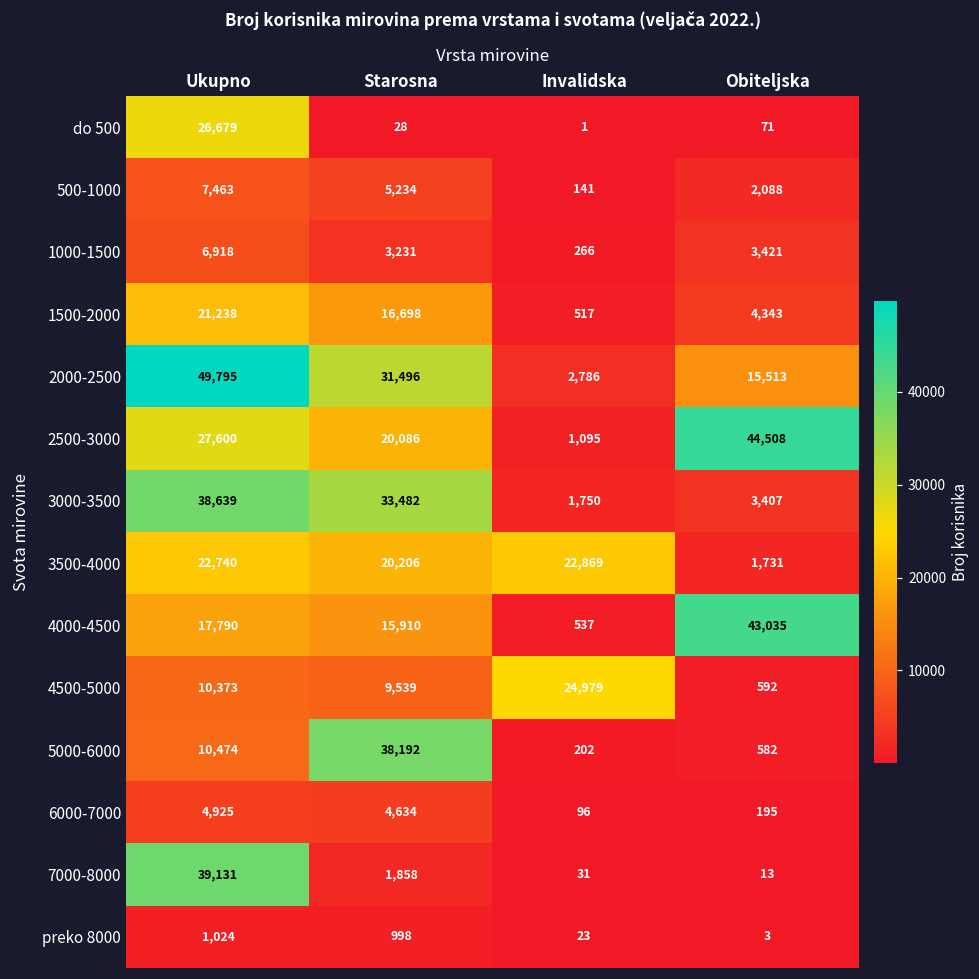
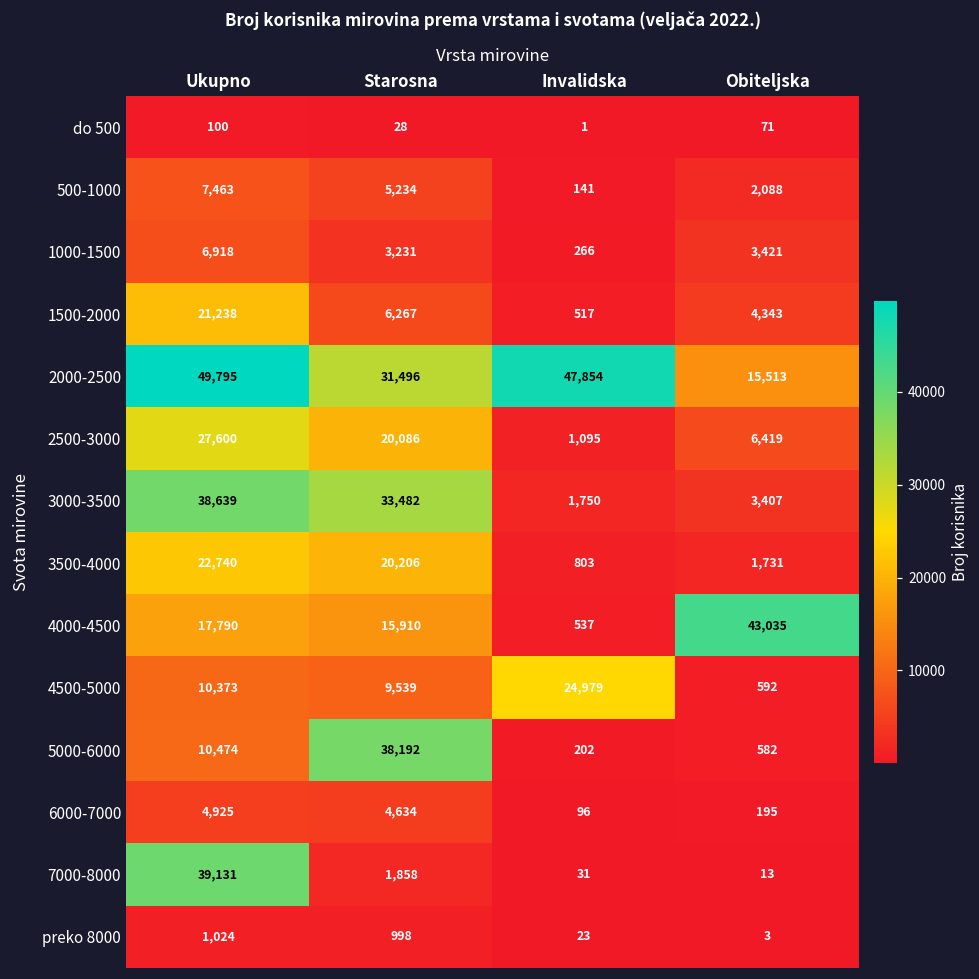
do 500, Ukupno: 26,679 -> 100
1500-2000, Starosna: 16,698 -> 6,267
2000-2500, Invalidska: 2,786 -> 47,854
2500-3000, Obiteljska: 44,508 -> 6,419
3500-4000, Invalidska: 22,869 -> 803
